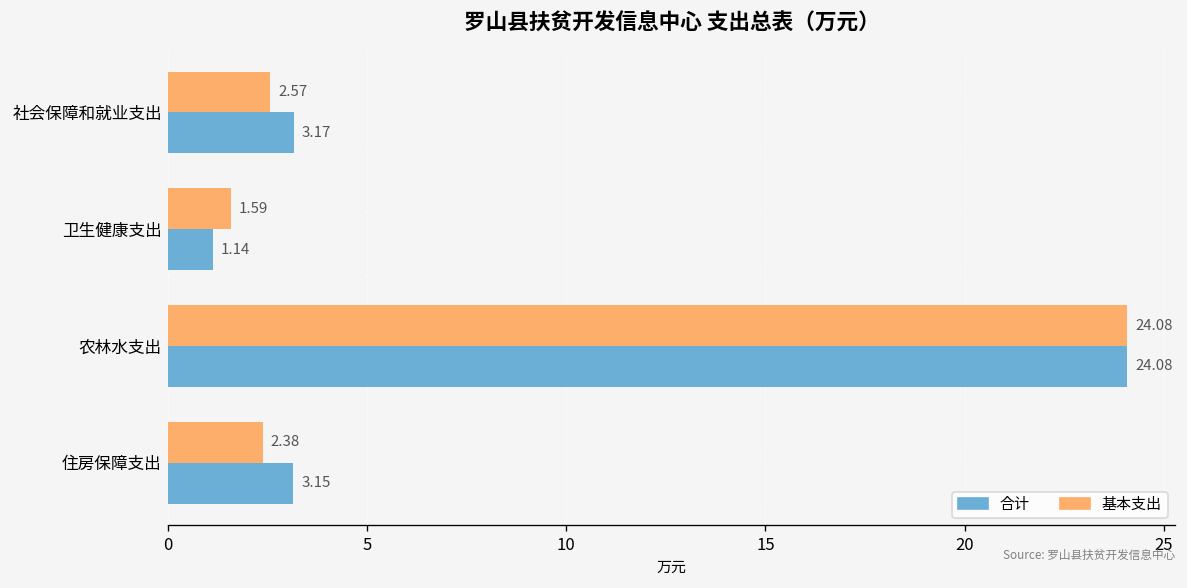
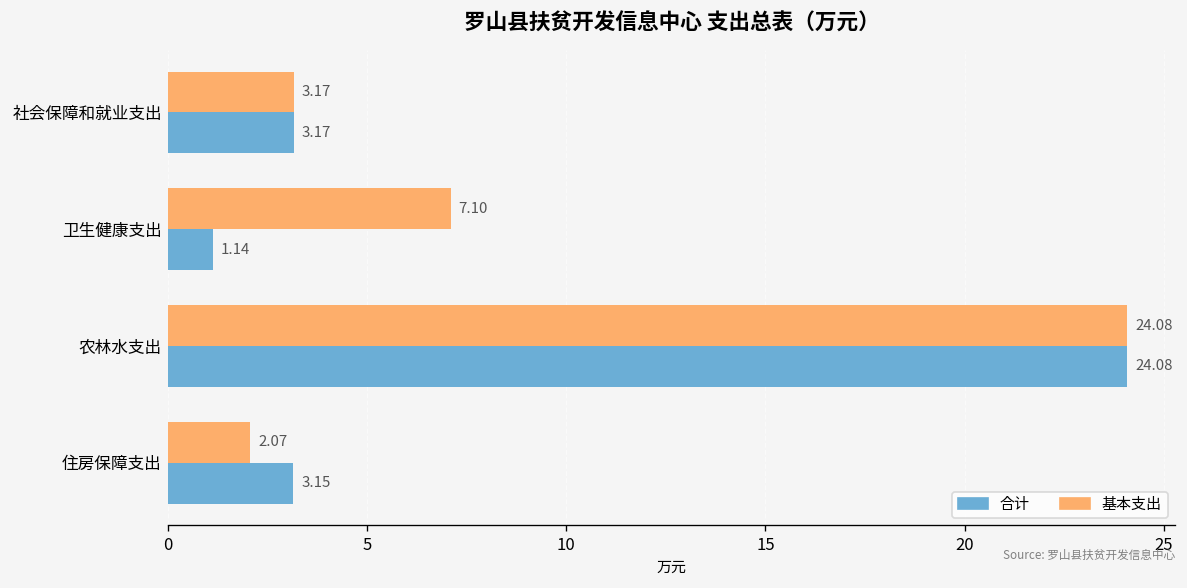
基本支出, 社会保障和就业支出: 2.57 -> 3.17
基本支出, 卫生健康支出: 1.59 -> 7.10
基本支出, 住房保障支出: 2.38 -> 2.07
